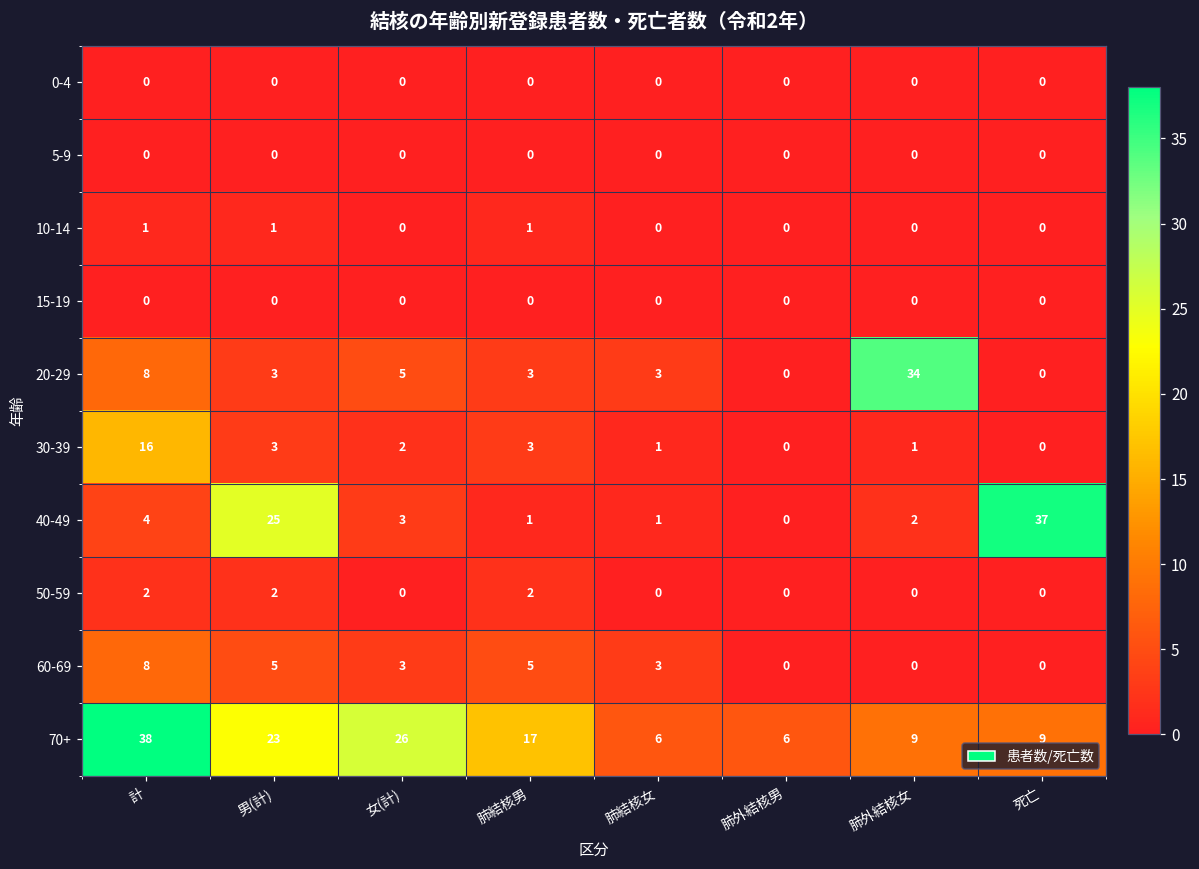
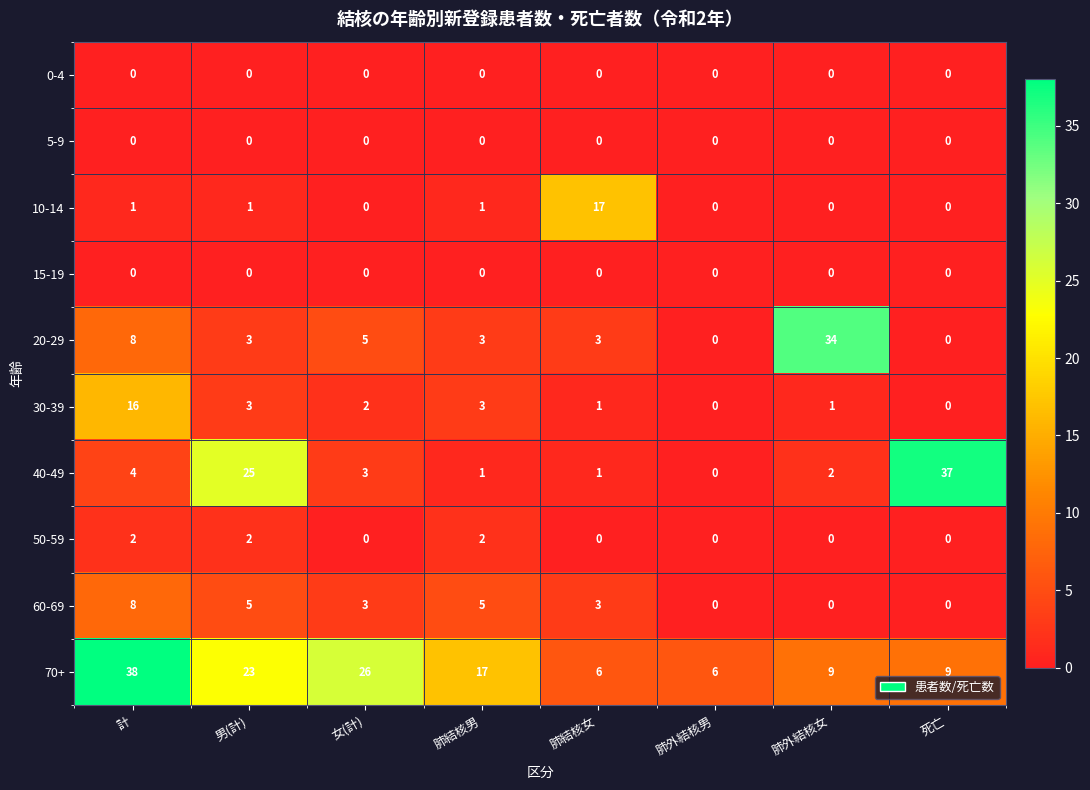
10-14, 肺結核女: 0 -> 17
